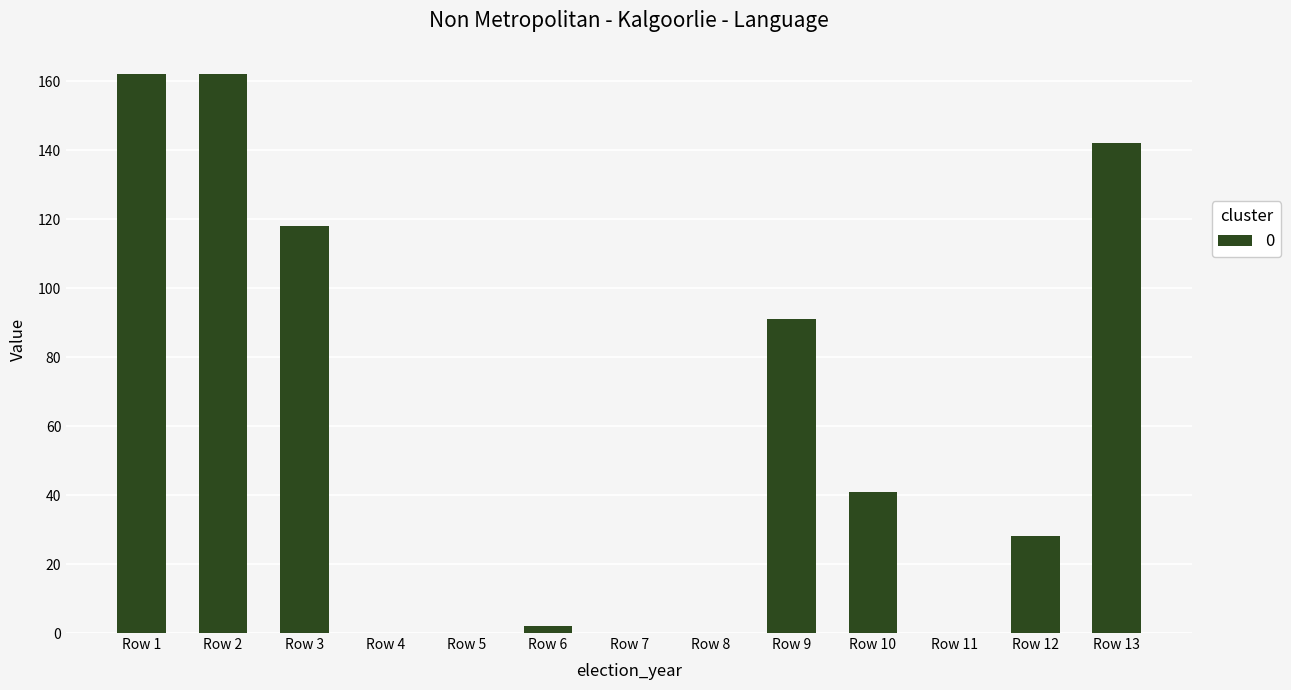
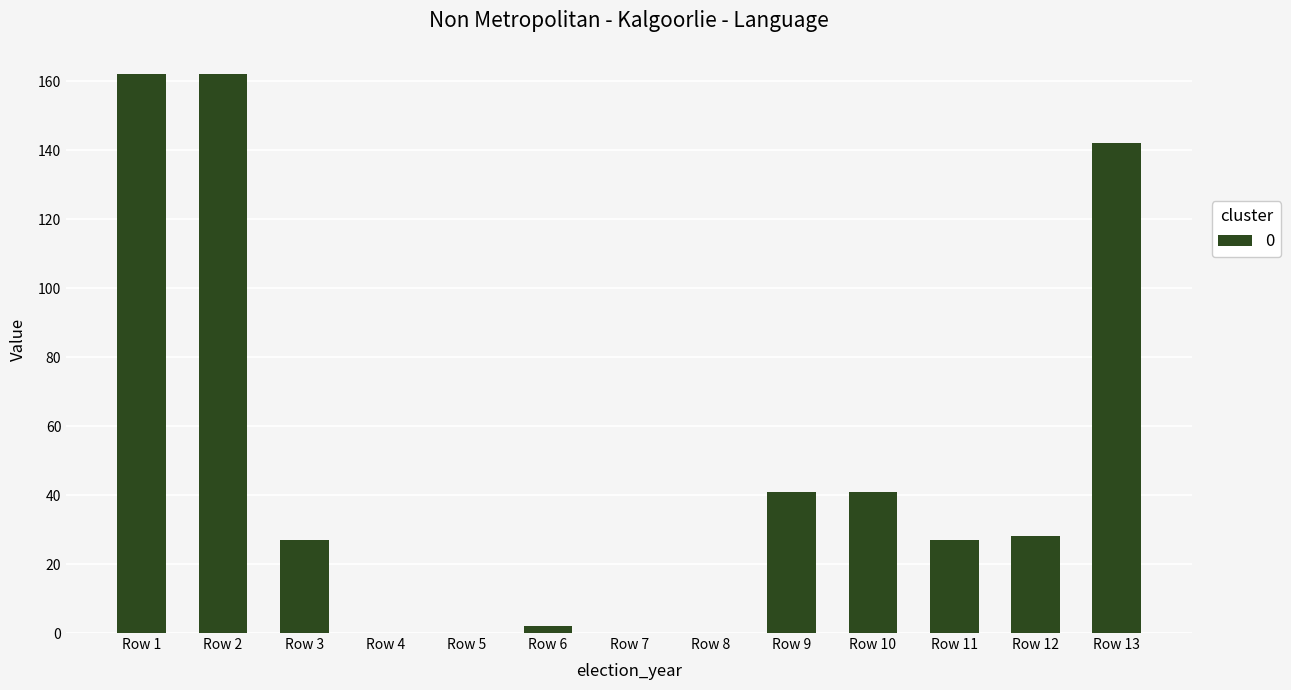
Row 3: 118 -> 27
Row 9: 91 -> 41
Row 11: 0 -> 27
